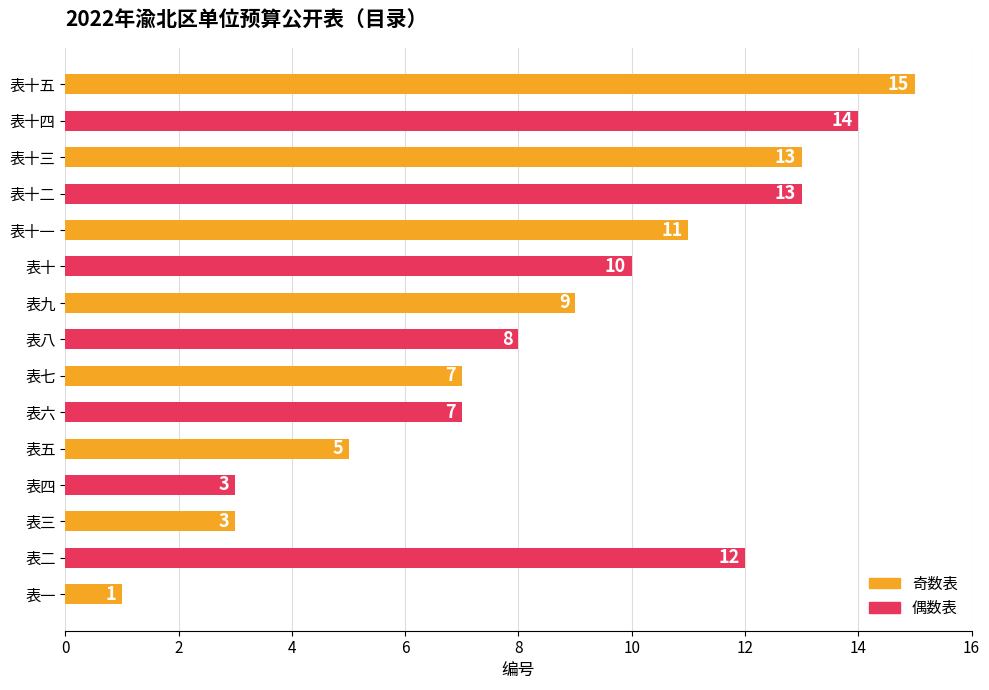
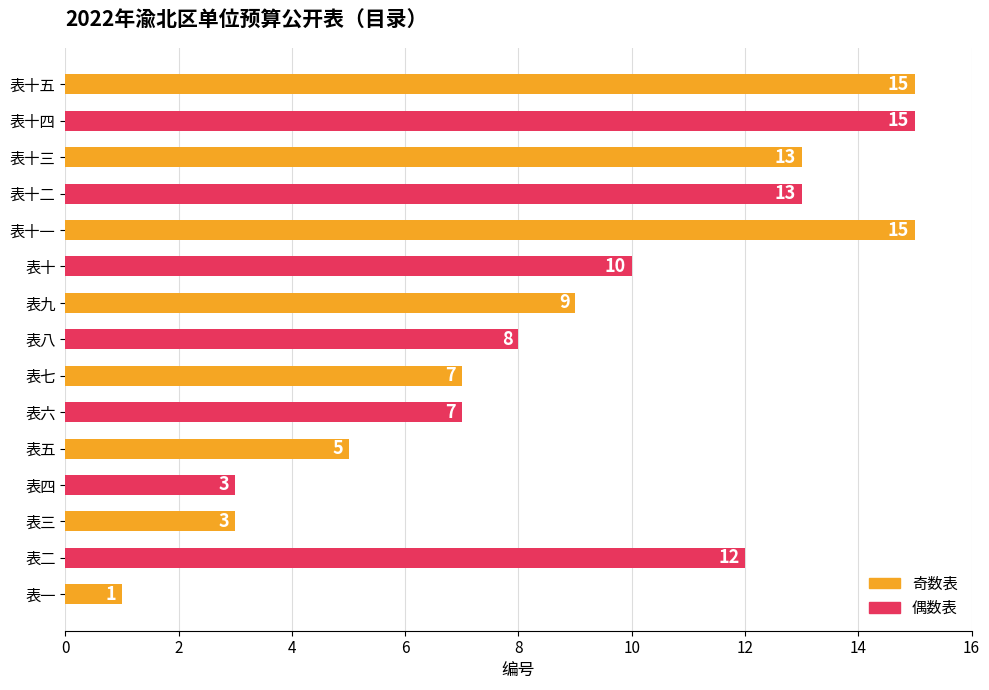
表十四: 14 -> 15
表十一: 11 -> 15
